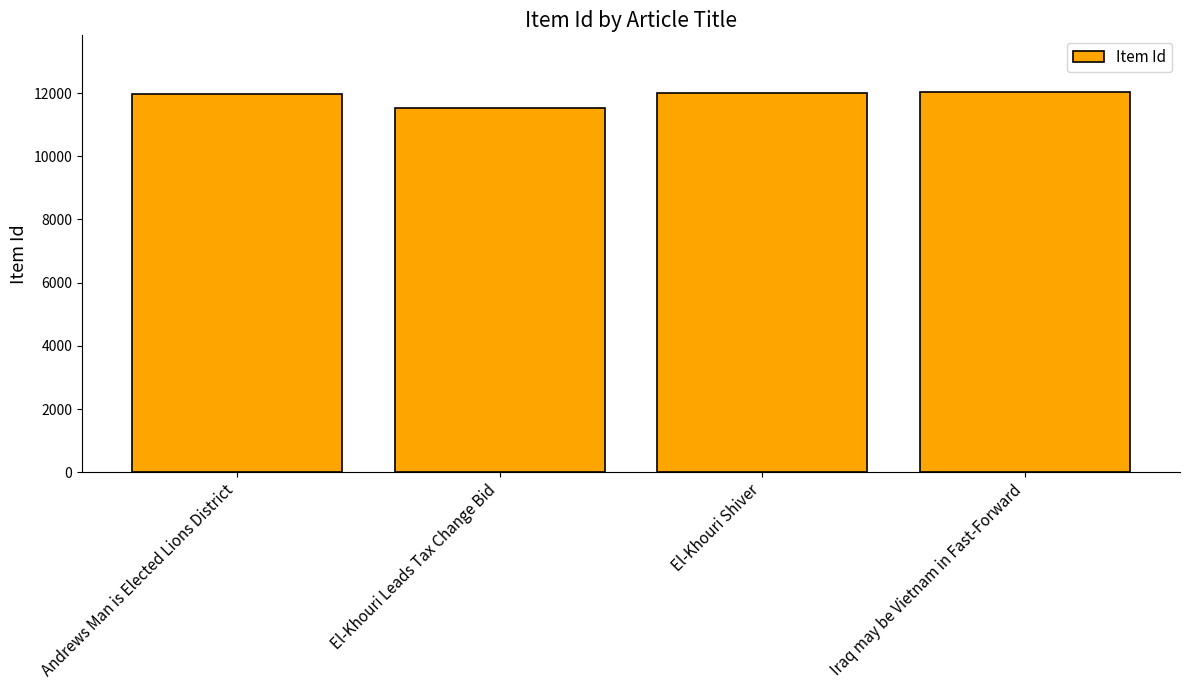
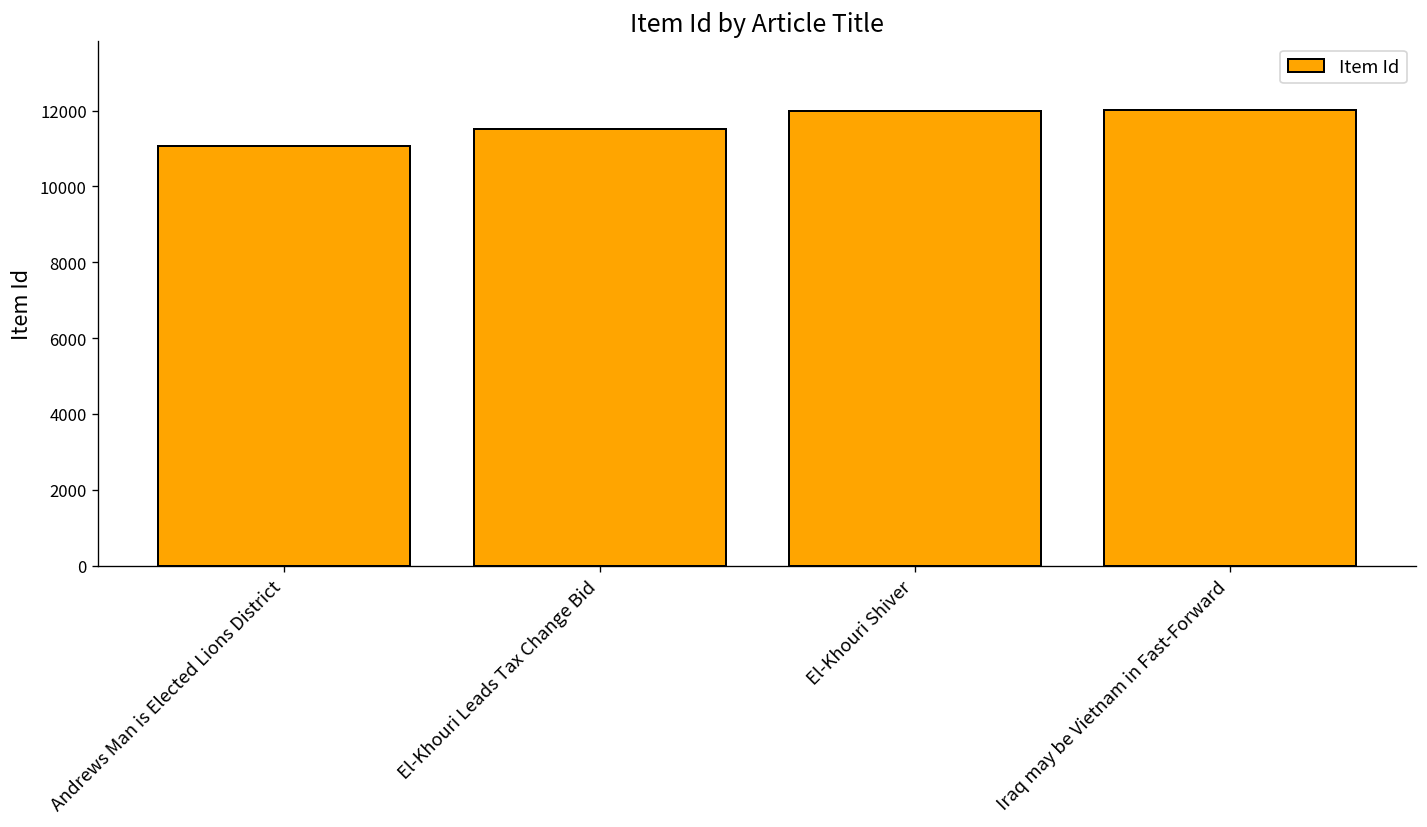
Andrews Man is Elected Lions District: 12000 -> 11100
